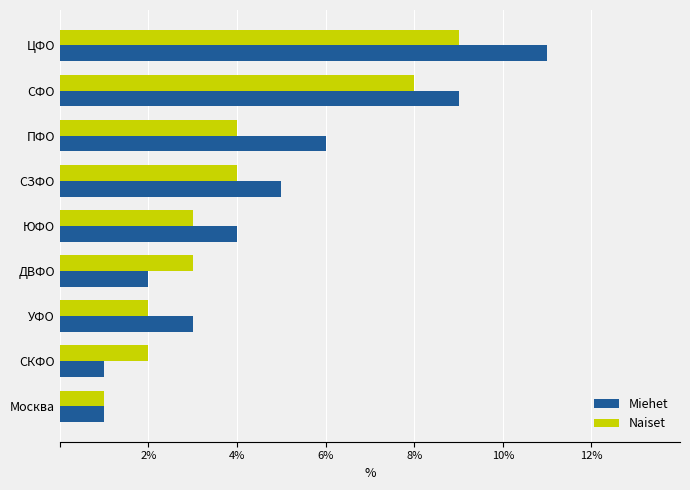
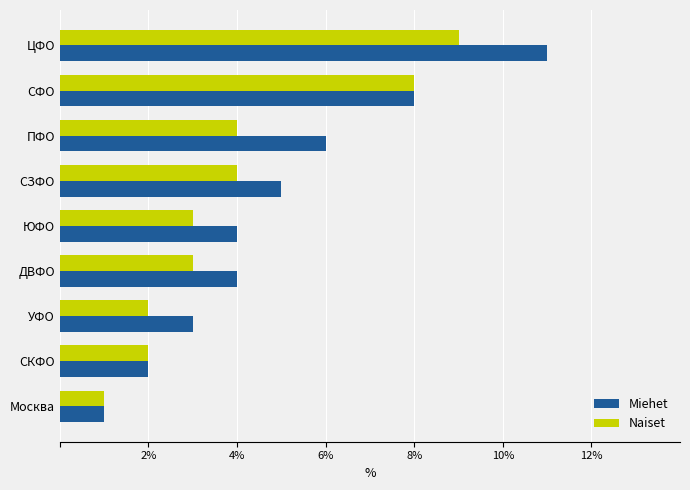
Miehet, СФО: 9% -> 8%
Miehet, ДВФО: 2% -> 4%
Miehet, СКФО: 1% -> 2%
